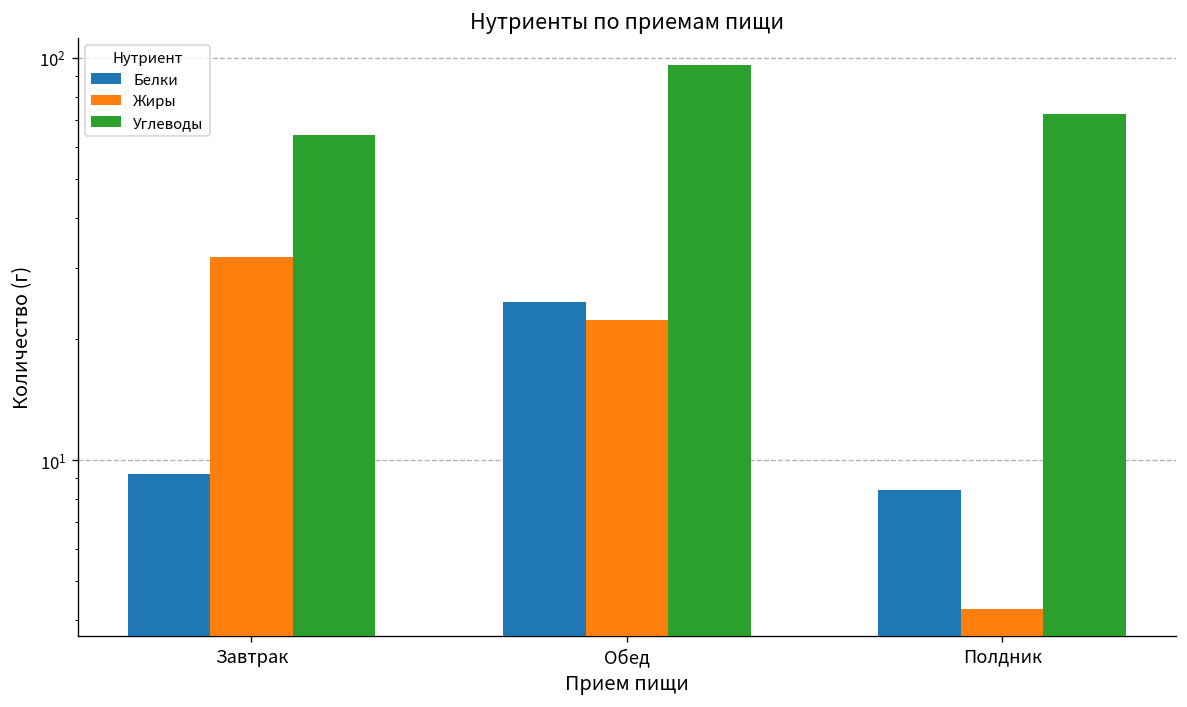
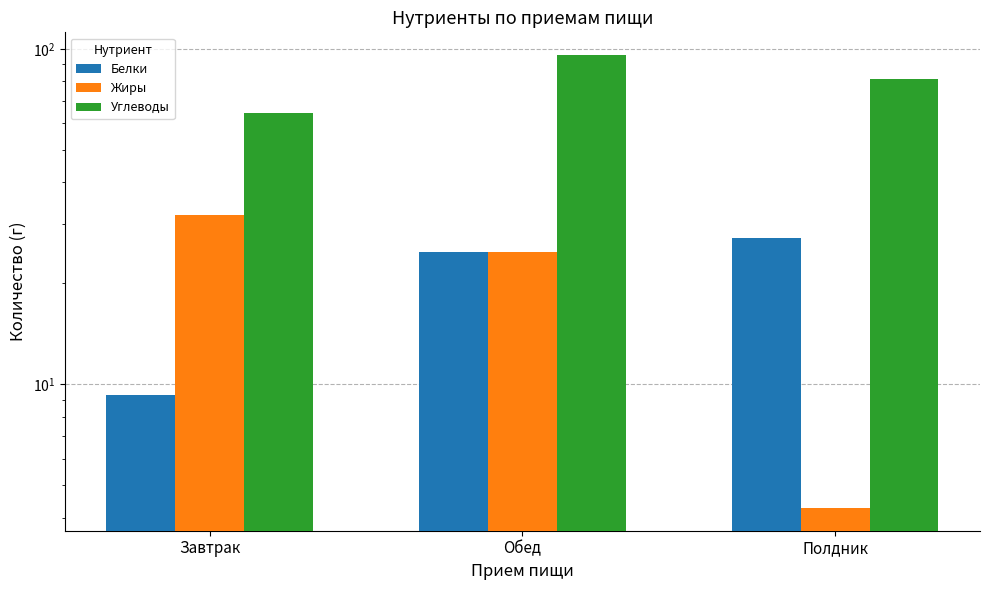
Жиры, Обед: 22 -> 25
Белки, Полдник: 8.4 -> 27
Углеводы, Полдник: 72 -> 81
